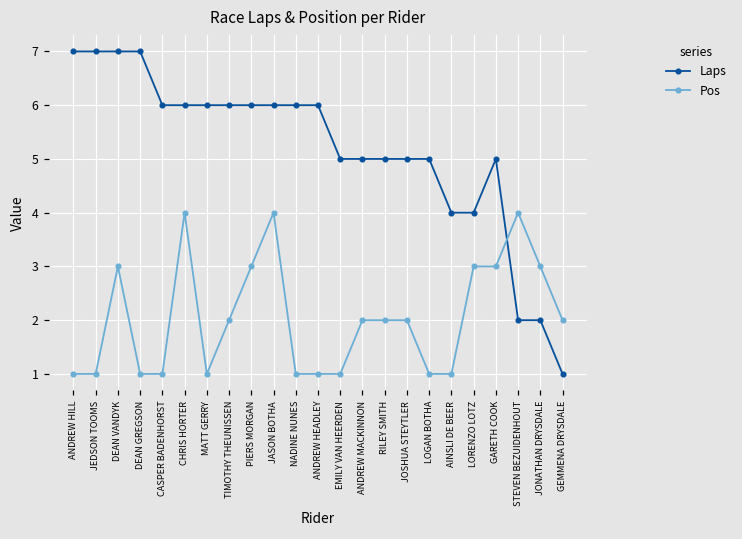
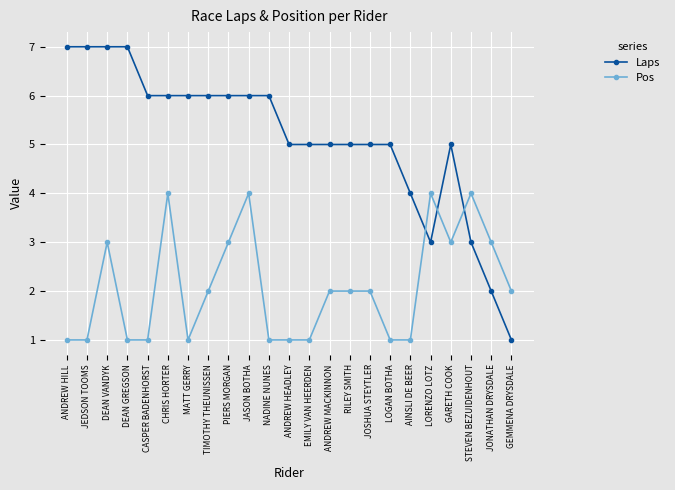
Laps, ANDREW HEADLEY: 6 -> 5
Laps, LORENZO LOTZ: 4 -> 3
Pos, LORENZO LOTZ: 3 -> 4
Laps, STEVEN BEZUIDENHOUT: 2 -> 3
